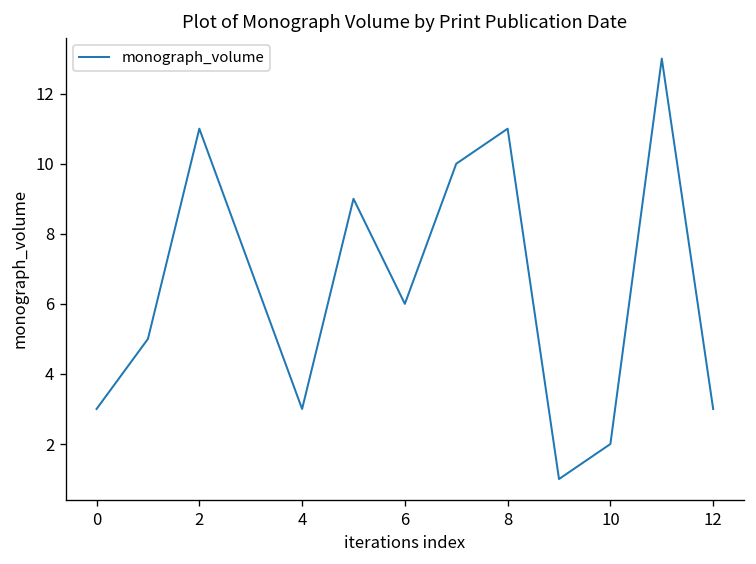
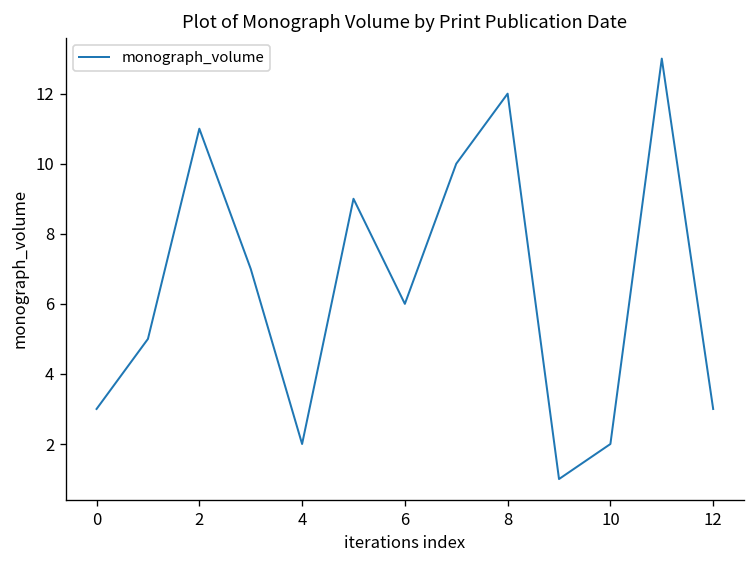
4: 3 -> 2
8: 11 -> 12
